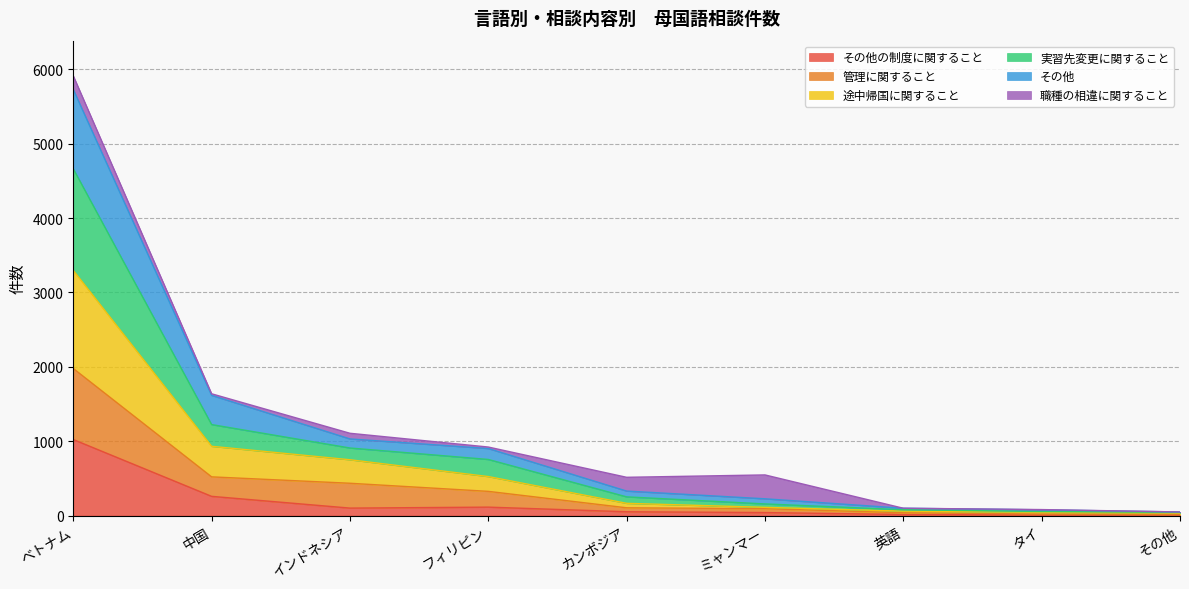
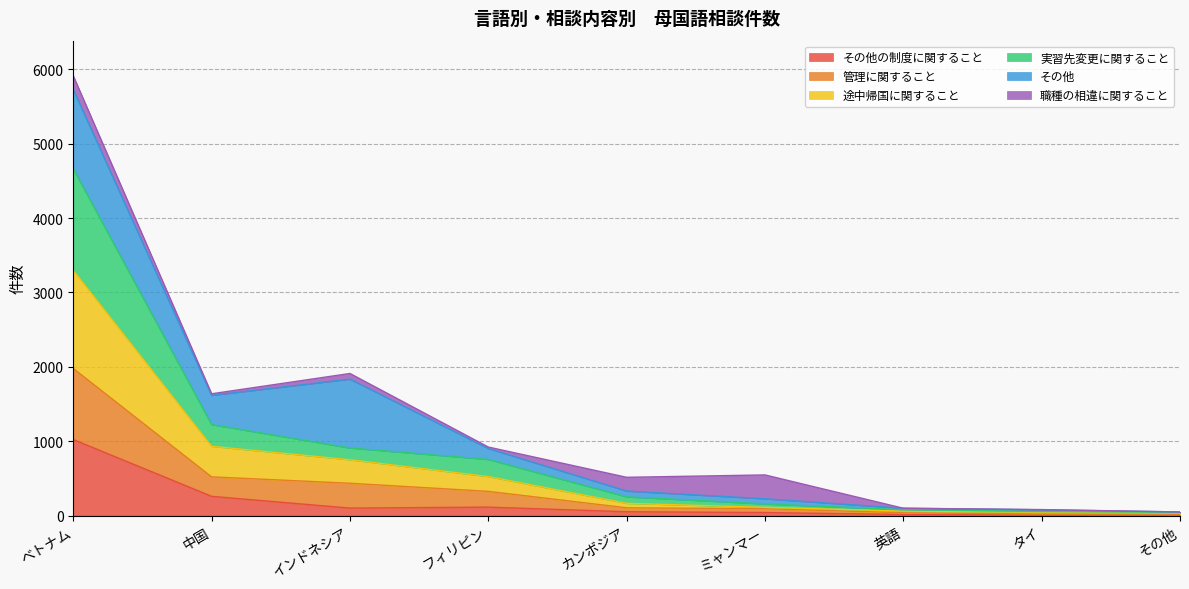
その他, インドネシア: 100 -> 900
